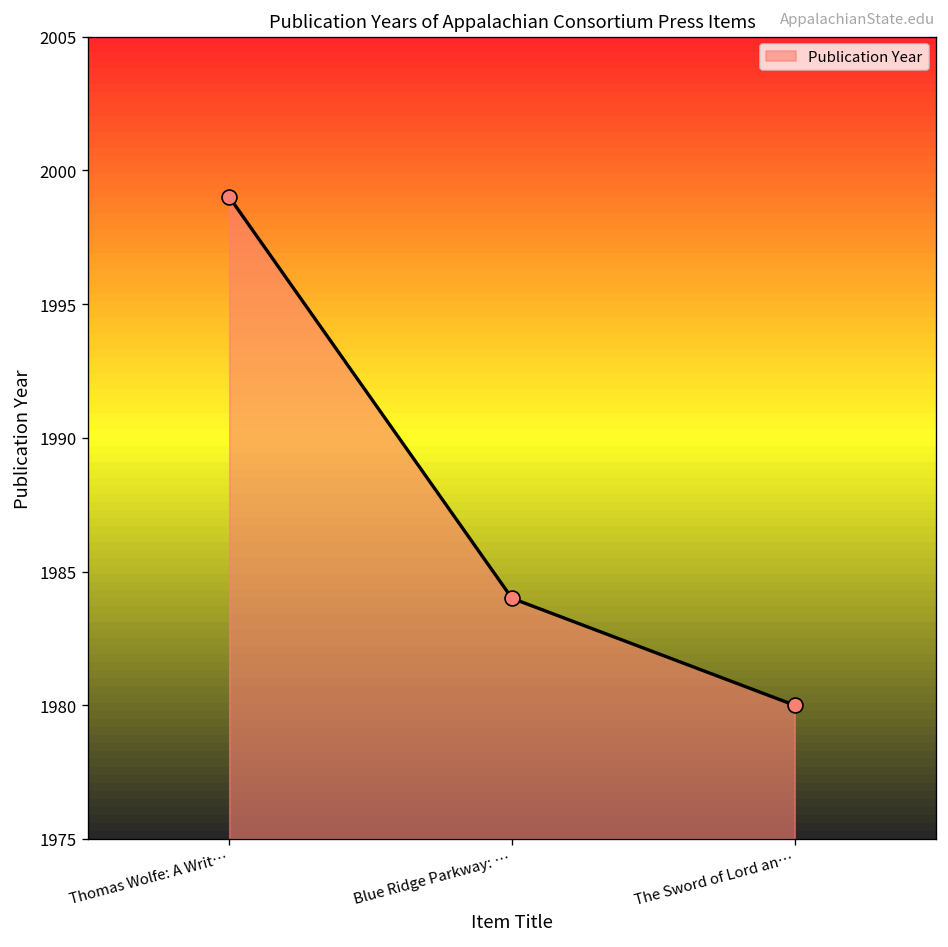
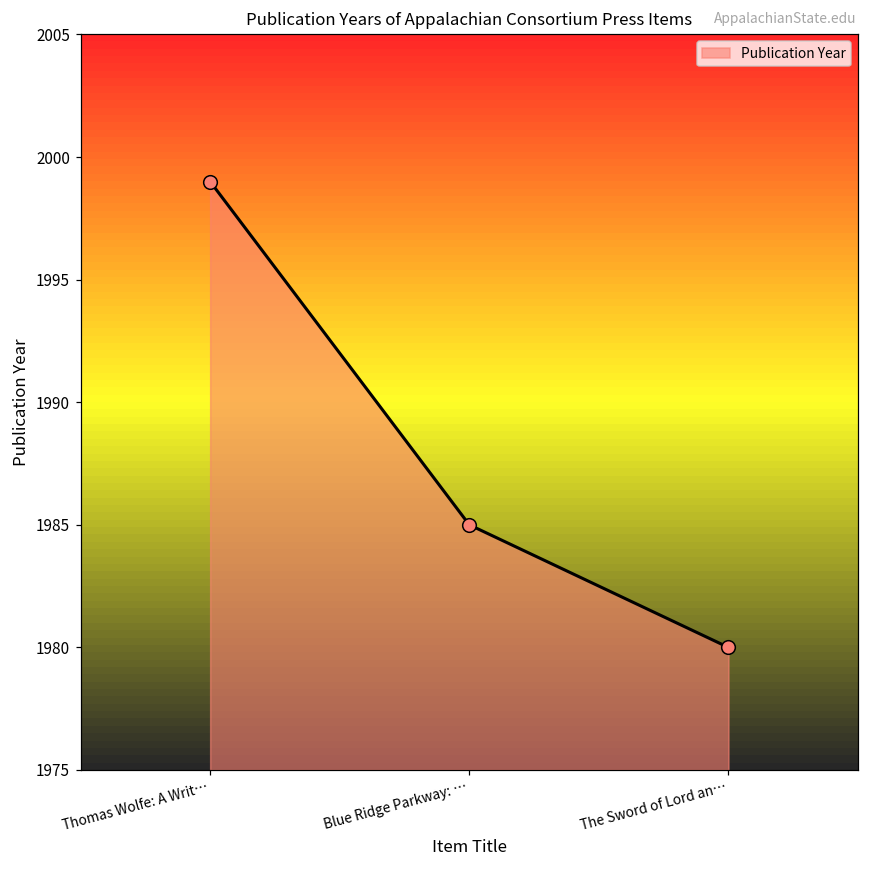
Blue Ridge Parkway: …: 1984 -> 1985
